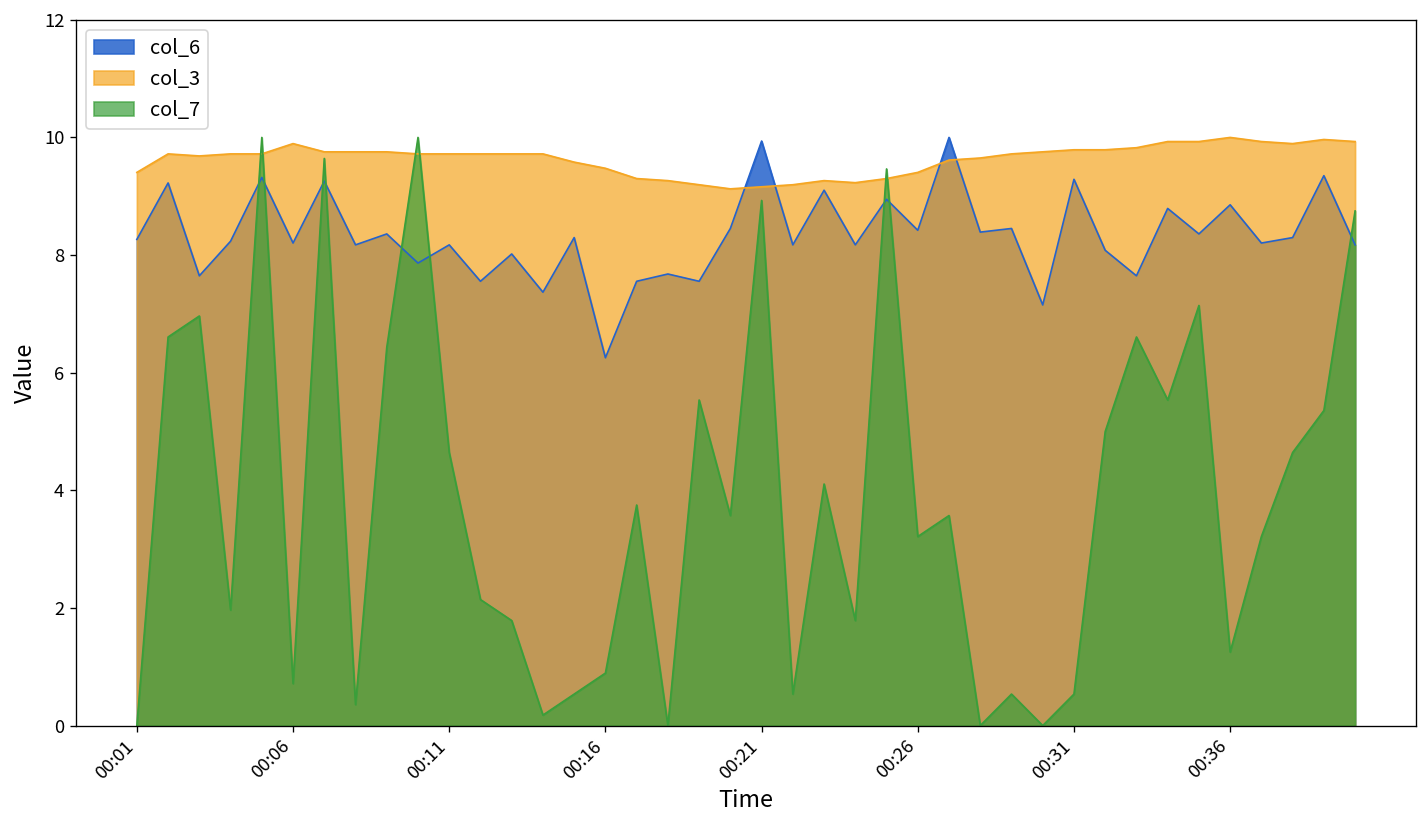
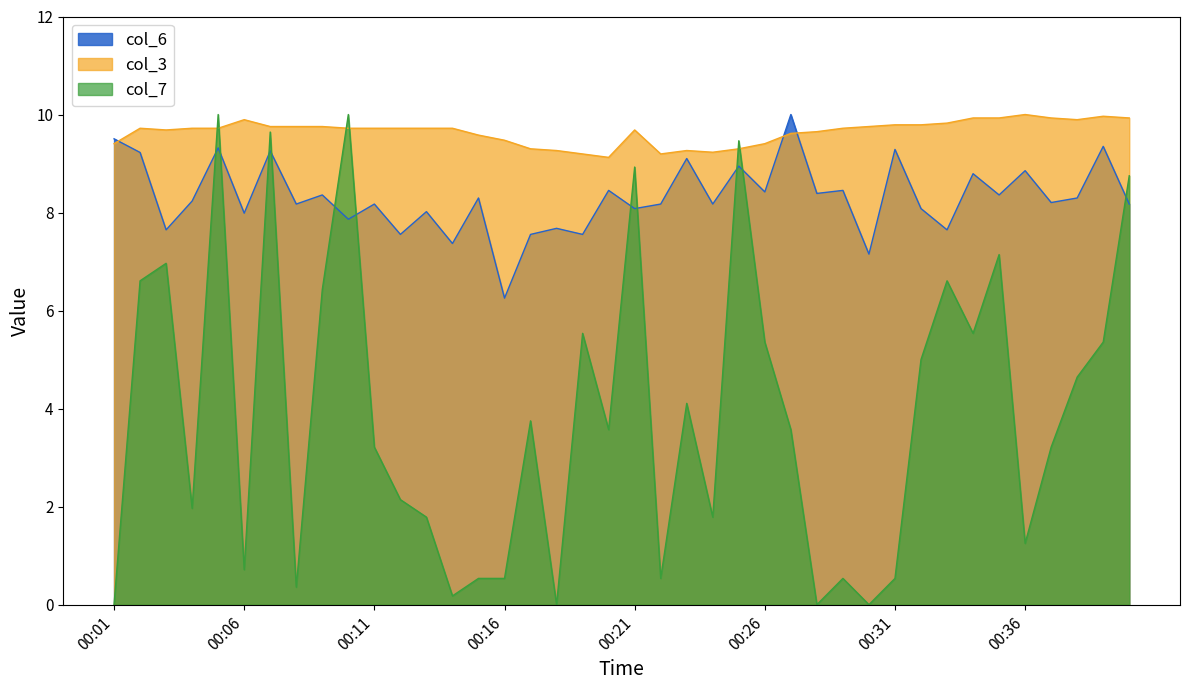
col_6, 00:01: 8.3 -> 9.5
col_6, 00:06: 8.2 -> 8.0
col_7, 00:11: 4.6 -> 3.2
col_7, 00:16: 0.9 -> 0.5
col_6, 00:21: 9.9 -> 8.1
col_3, 00:21: 9.2 -> 9.7
col_7, 00:26: 3.2 -> 5.4
